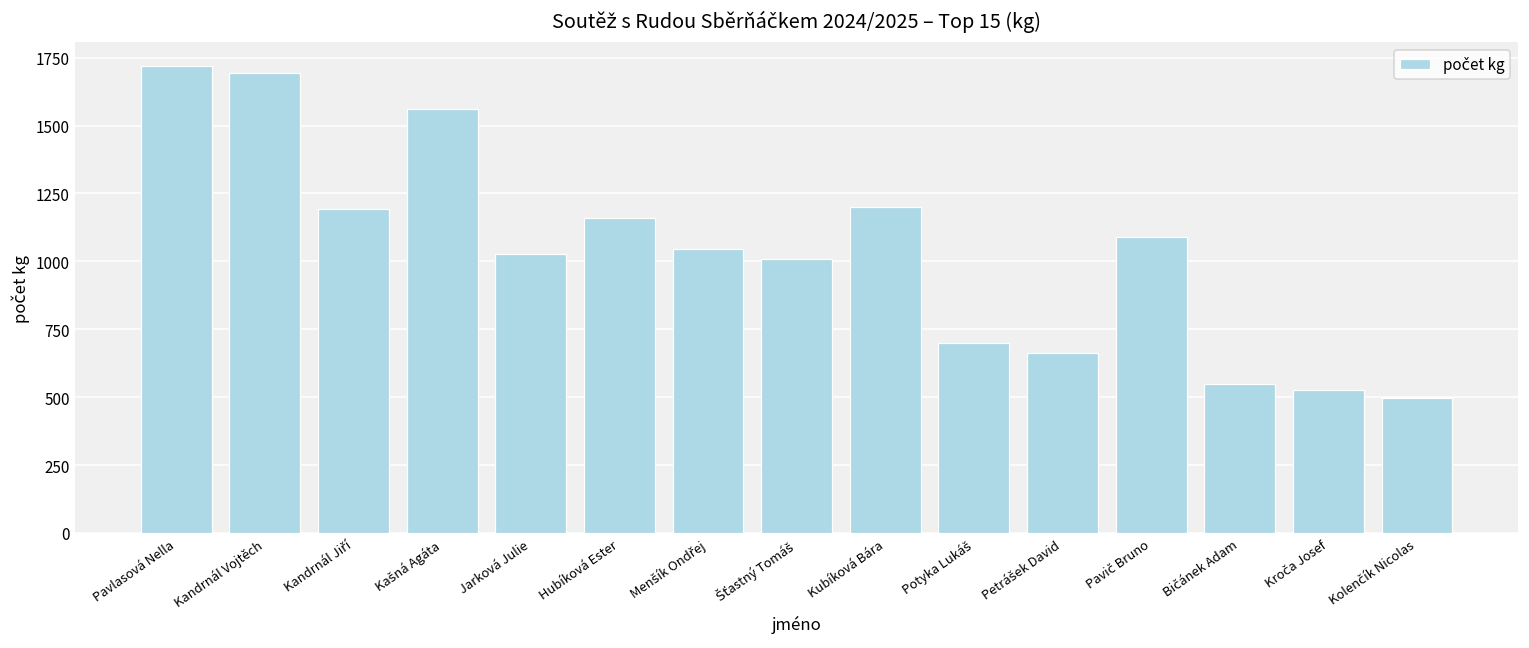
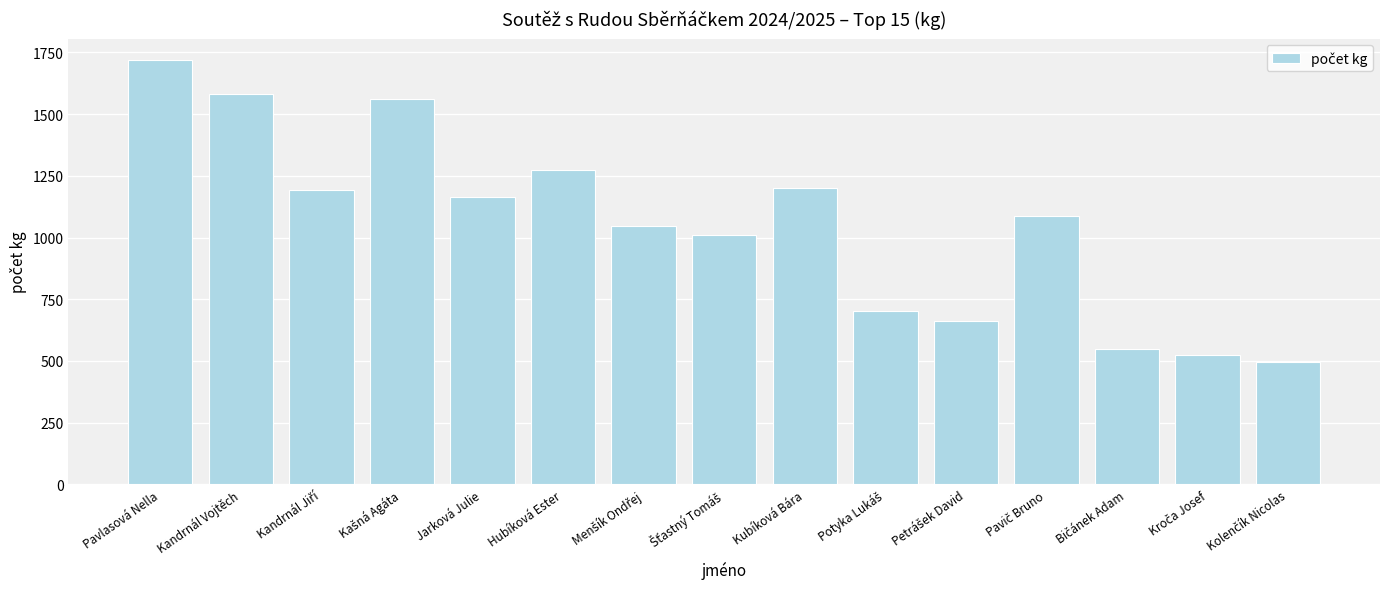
Kandrnál Vojtěch: 1690 -> 1580
Jarková Julie: 1030 -> 1160
Hubíková Ester: 1160 -> 1270
